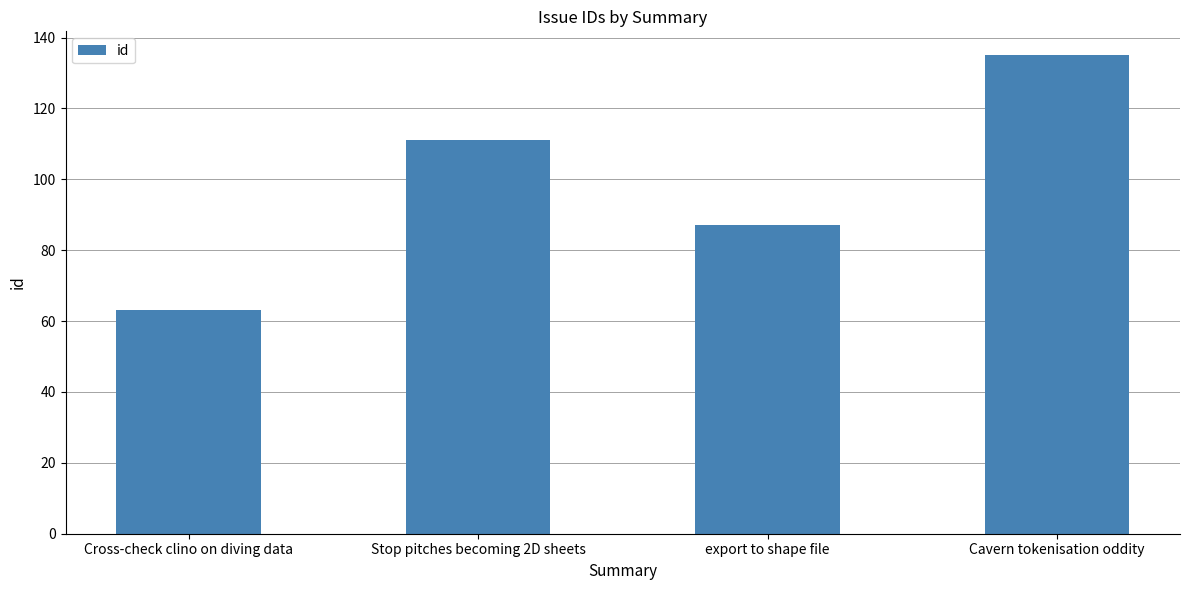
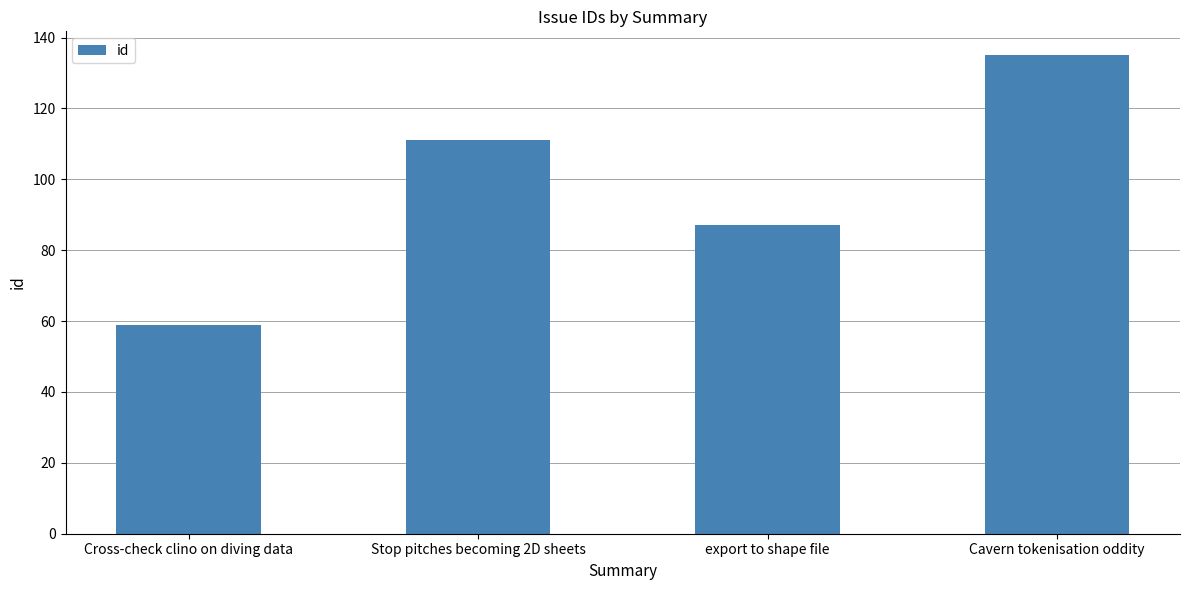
Cross-check clino on diving data: 63 -> 59
